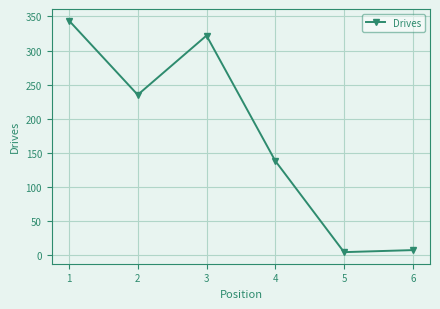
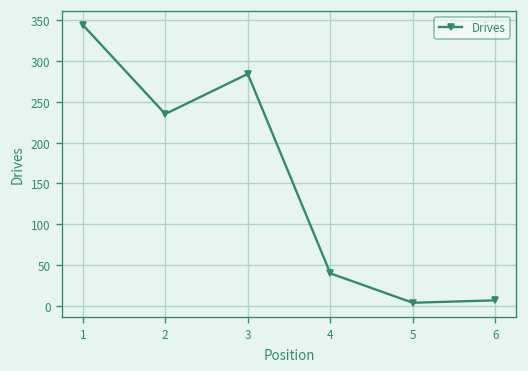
3: 320 -> 280
4: 140 -> 40
